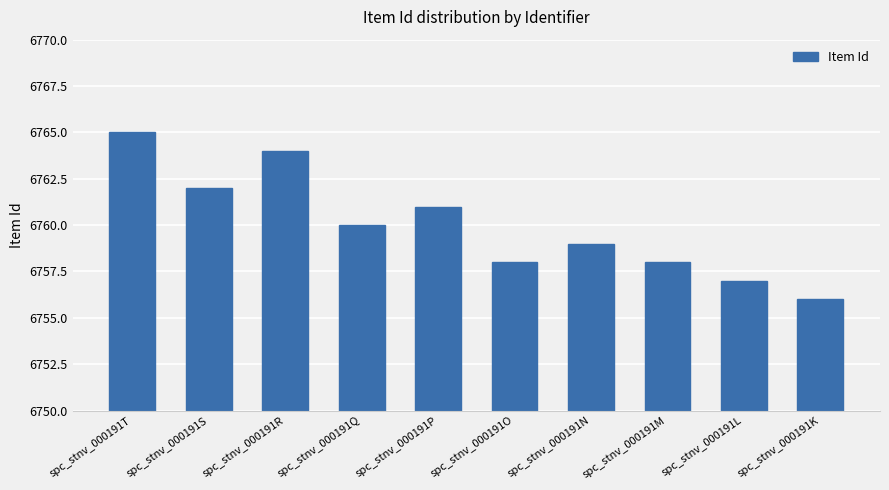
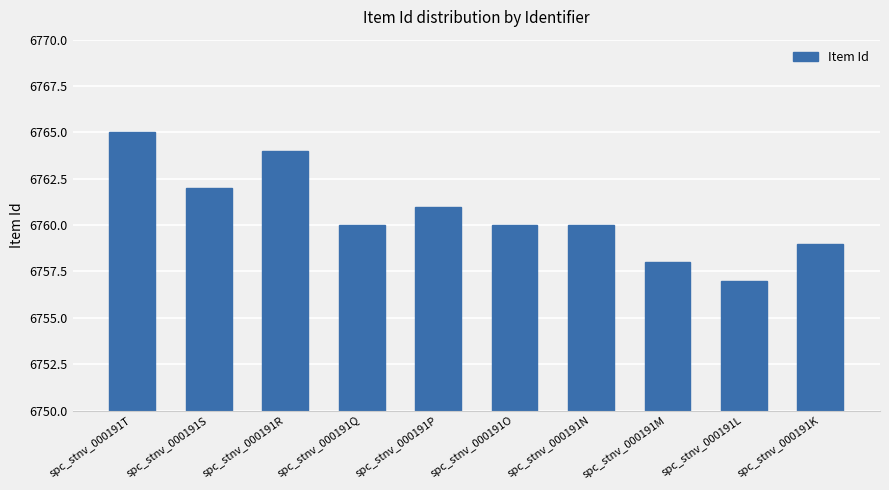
spc_stnv_000191O: 6758 -> 6760
spc_stnv_000191N: 6759 -> 6760
spc_stnv_000191K: 6756 -> 6759
